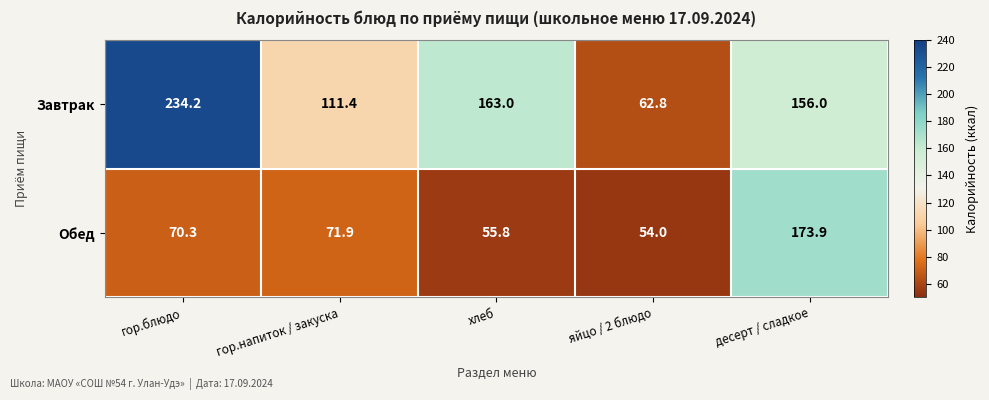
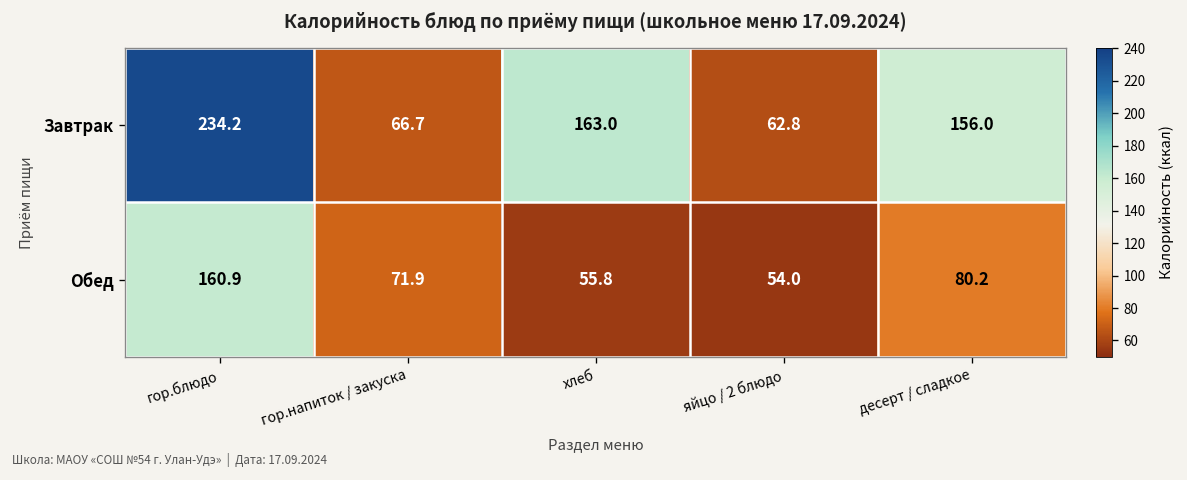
Завтрак, гор.напиток / закуска: 111.4 -> 66.7
Обед, гор.блюдо: 70.3 -> 160.9
Обед, десерт / сладкое: 173.9 -> 80.2
